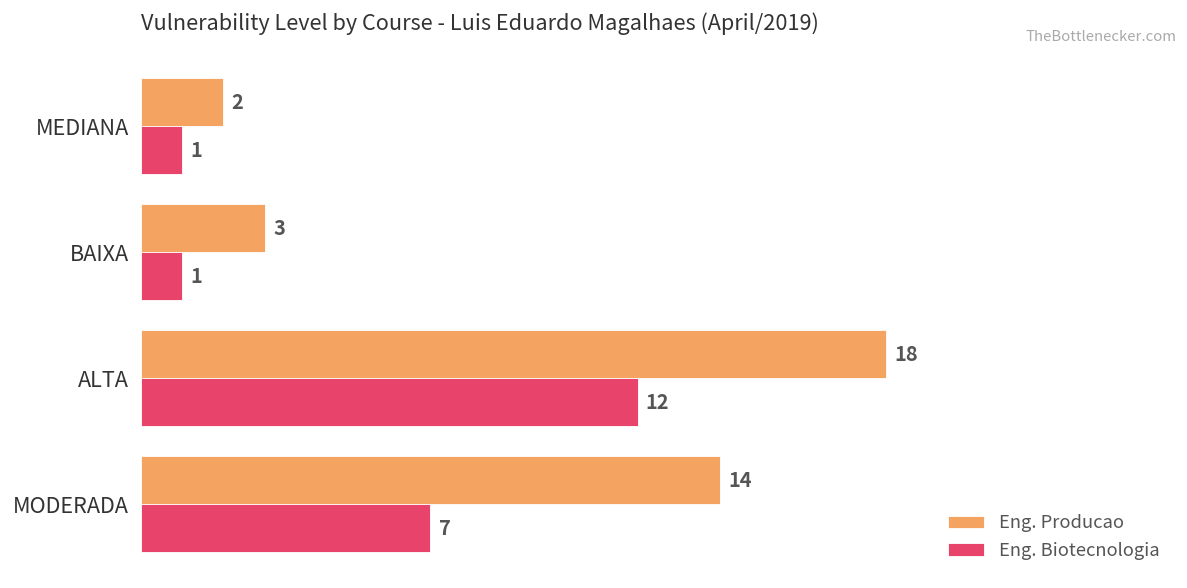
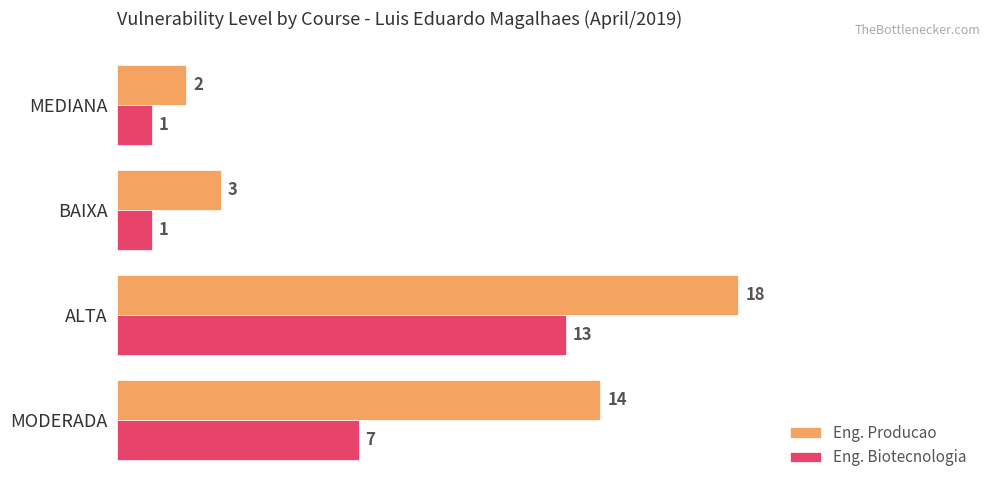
Eng. Biotecnologia, ALTA: 12 -> 13
